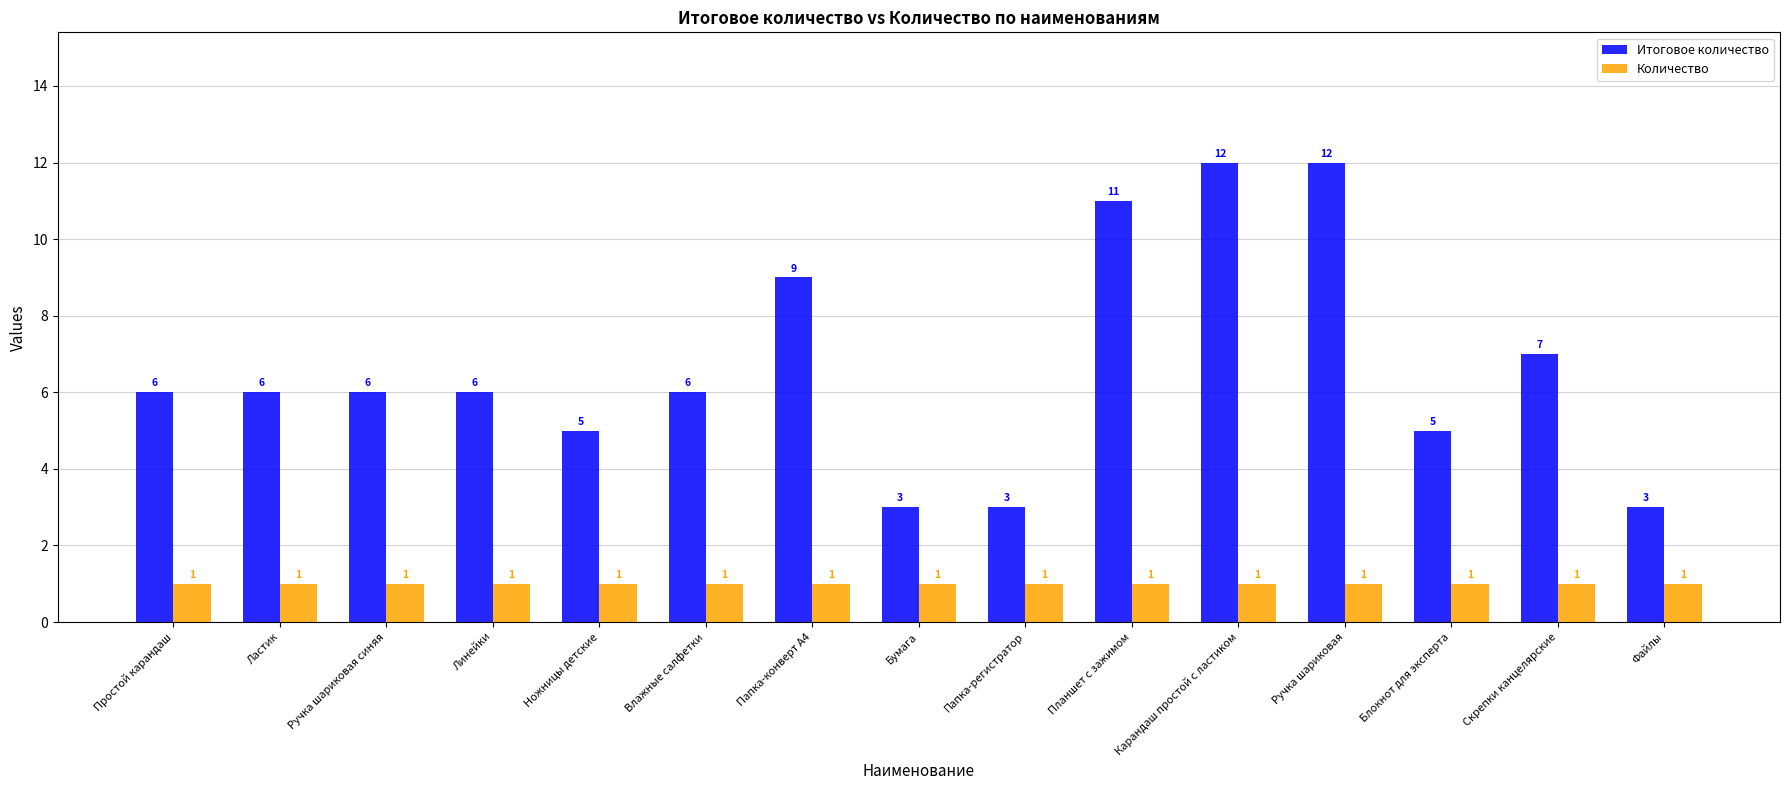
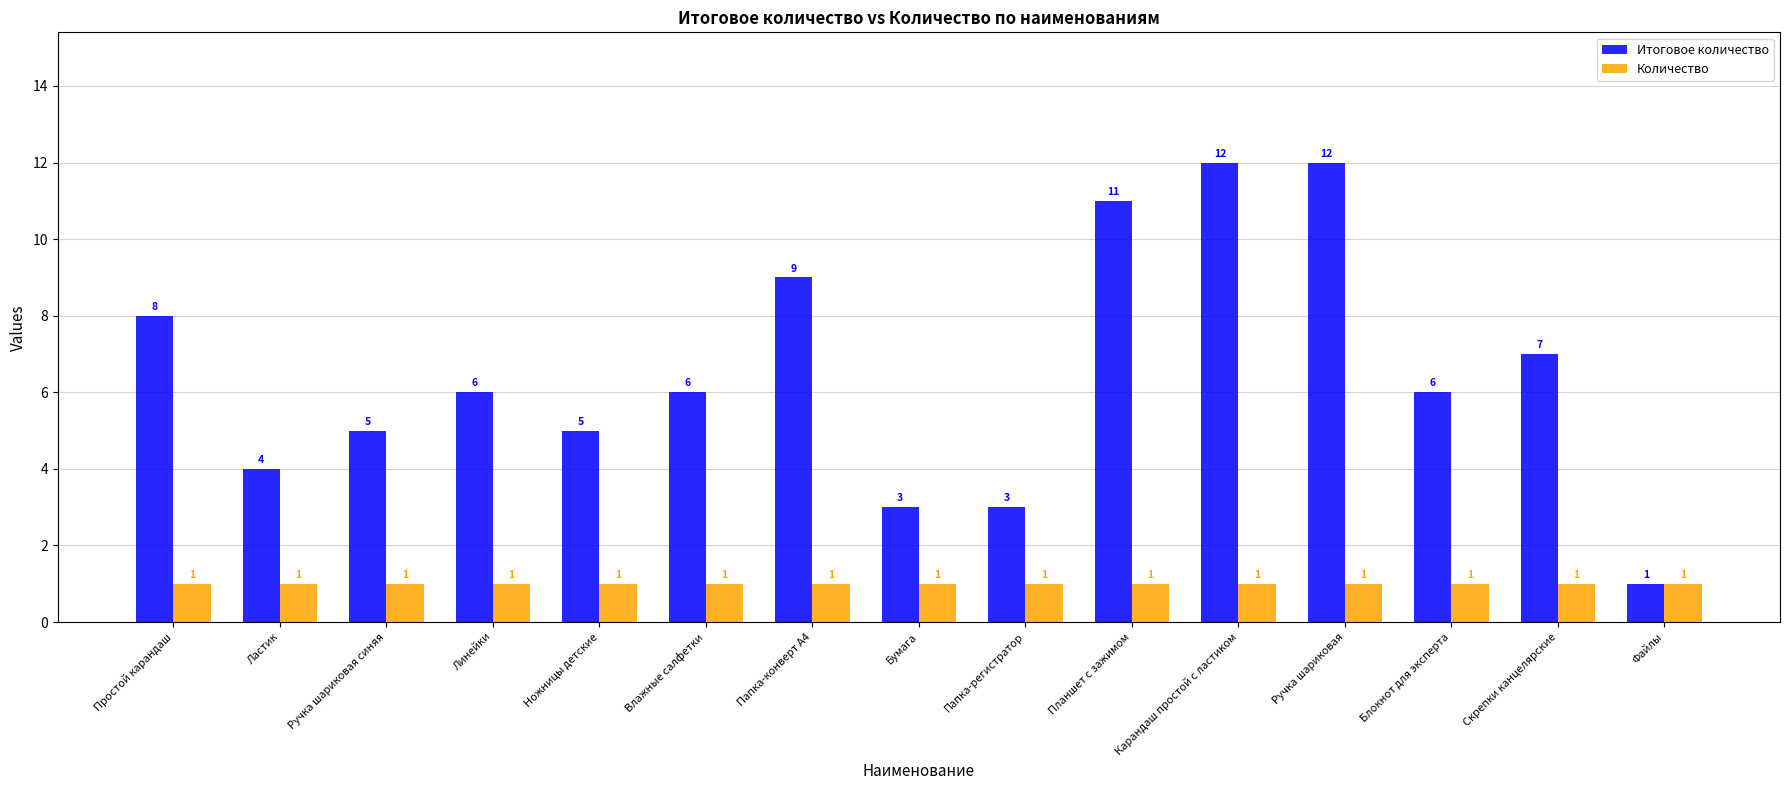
Итоговое количество, Простой карандаш: 6 -> 8
Итоговое количество, Ластик: 6 -> 4
Итоговое количество, Ручка шариковая синяя: 6 -> 5
Итоговое количество, Блокнот для эксперта: 5 -> 6
Итоговое количество, Файлы: 3 -> 1
